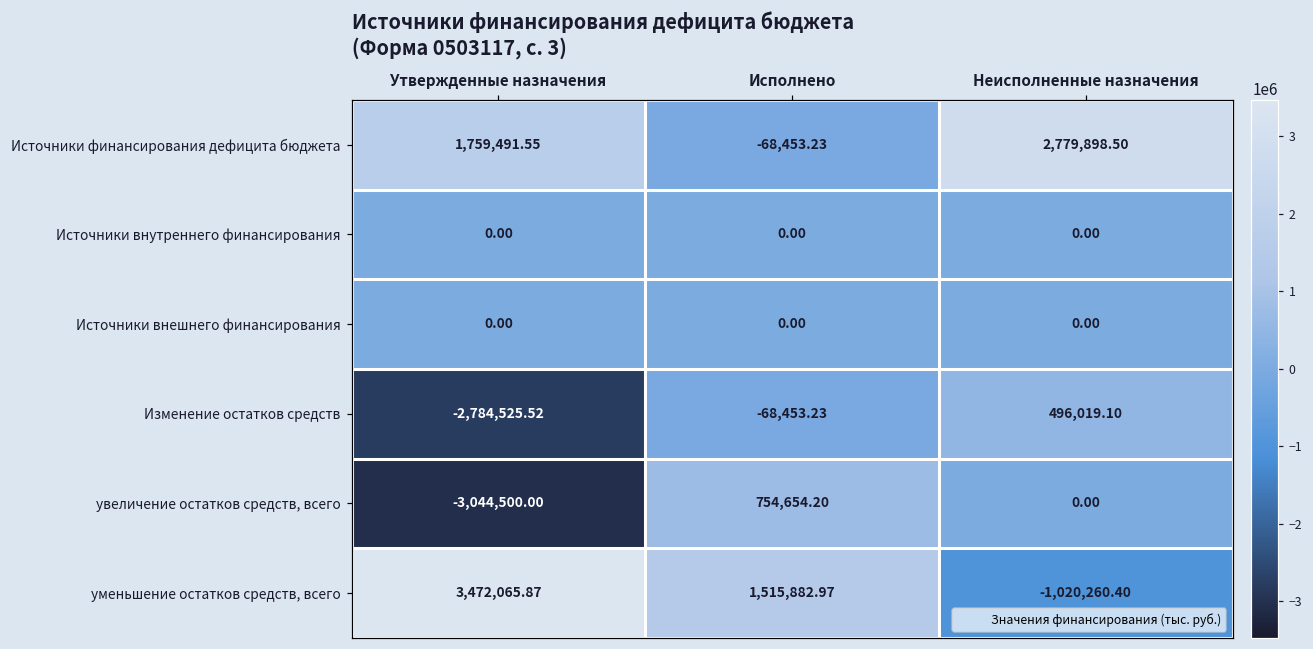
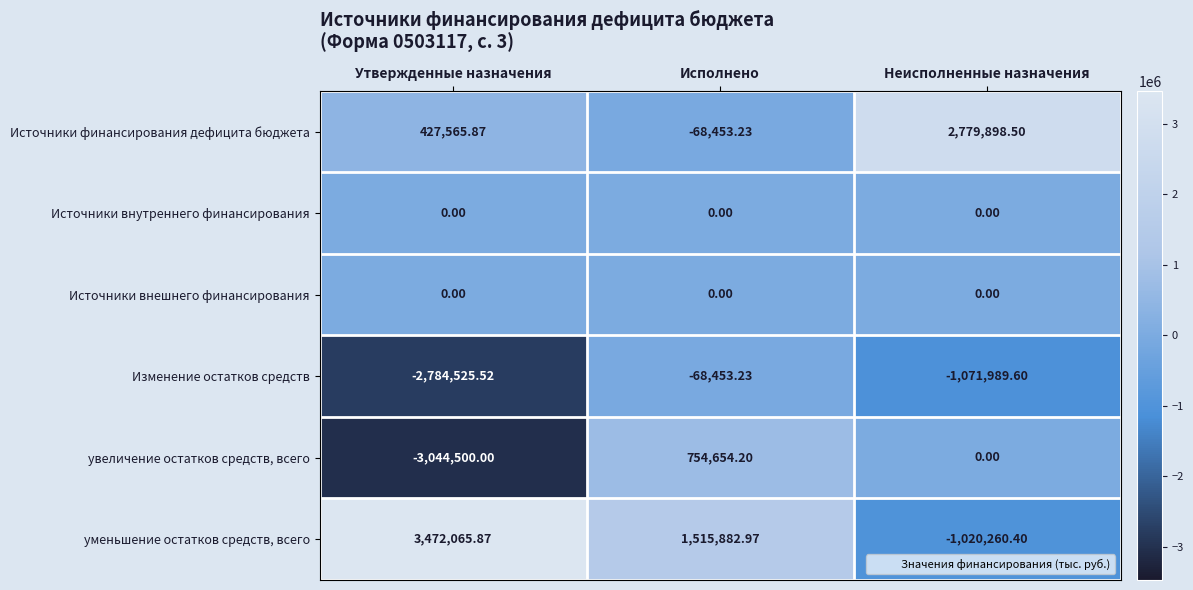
Источники финансирования дефицита бюджета, Утвержденные назначения: 1,759,491.55 -> 427,565.87
Изменение остатков средств, Неисполненные назначения: 496,019.10 -> -1,071,989.60
